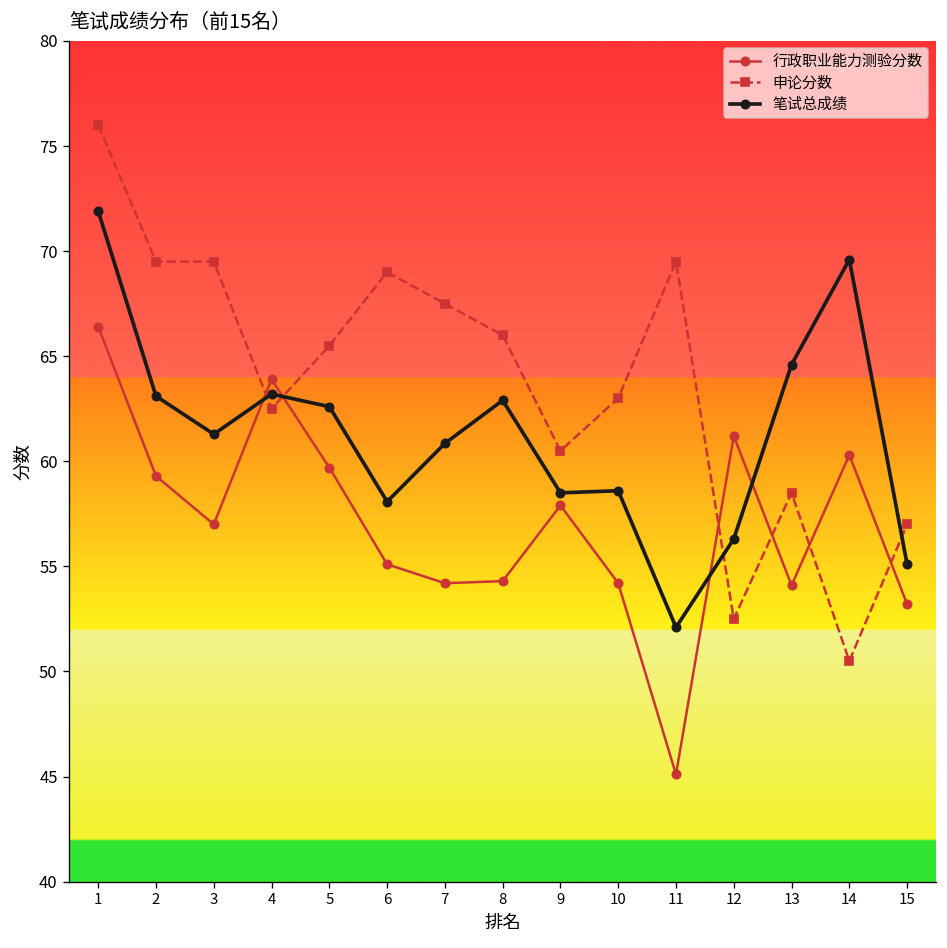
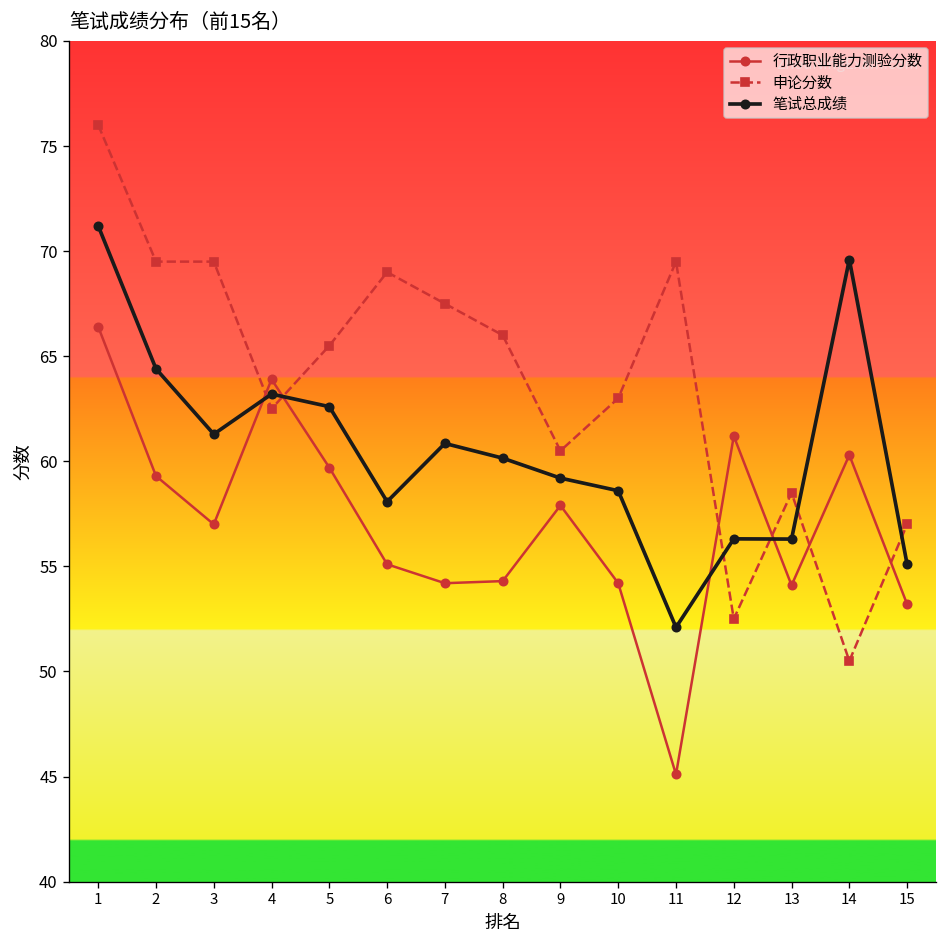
笔试总成绩, 1: 71.9 -> 71.2
笔试总成绩, 2: 63.1 -> 64.4
笔试总成绩, 8: 62.9 -> 60.2
笔试总成绩, 9: 58.5 -> 59.2
笔试总成绩, 13: 64.6 -> 56.3
